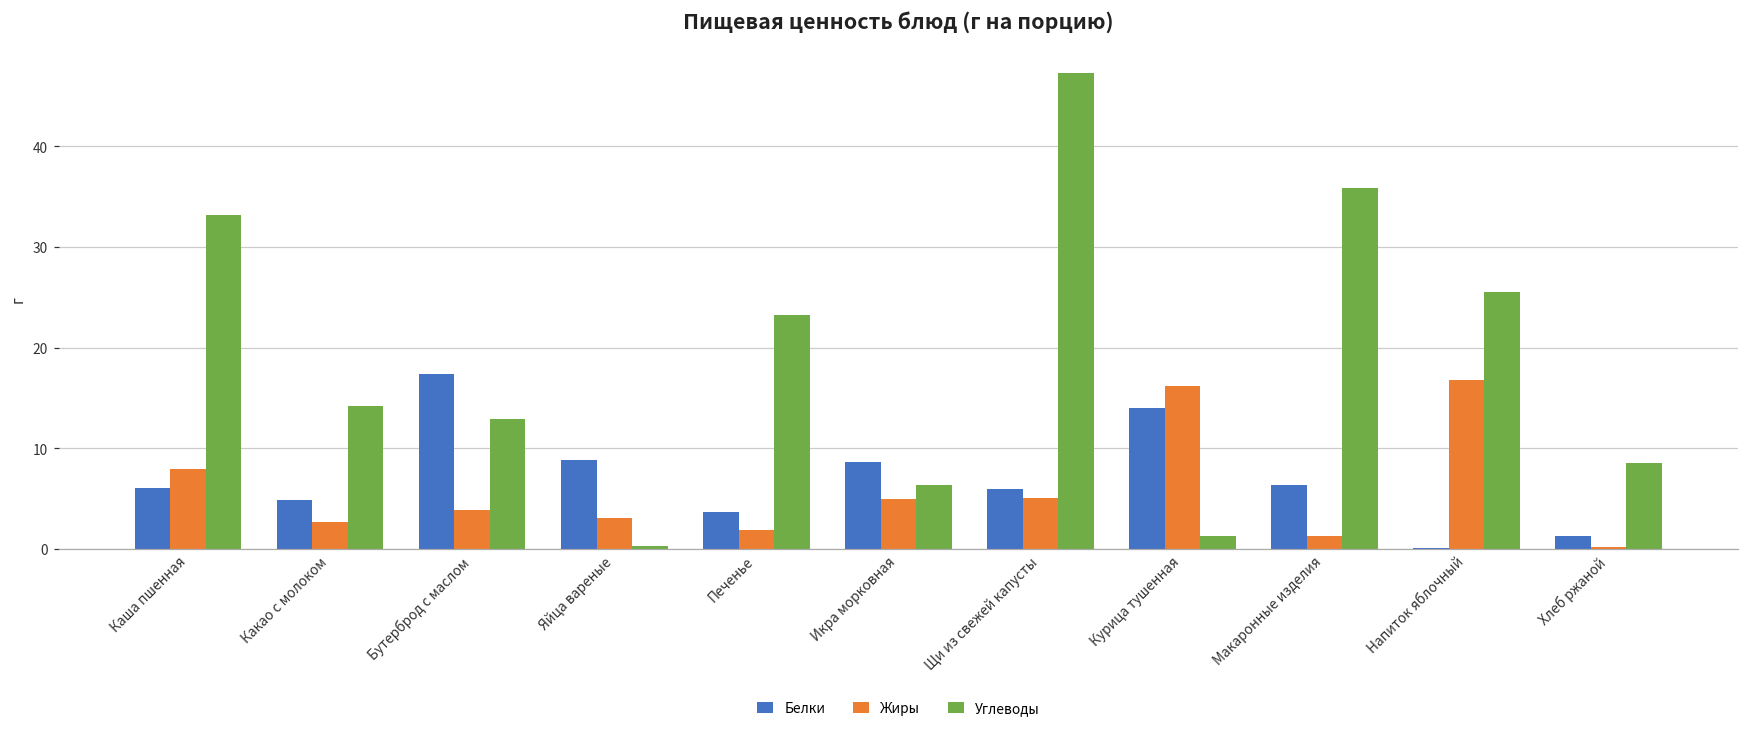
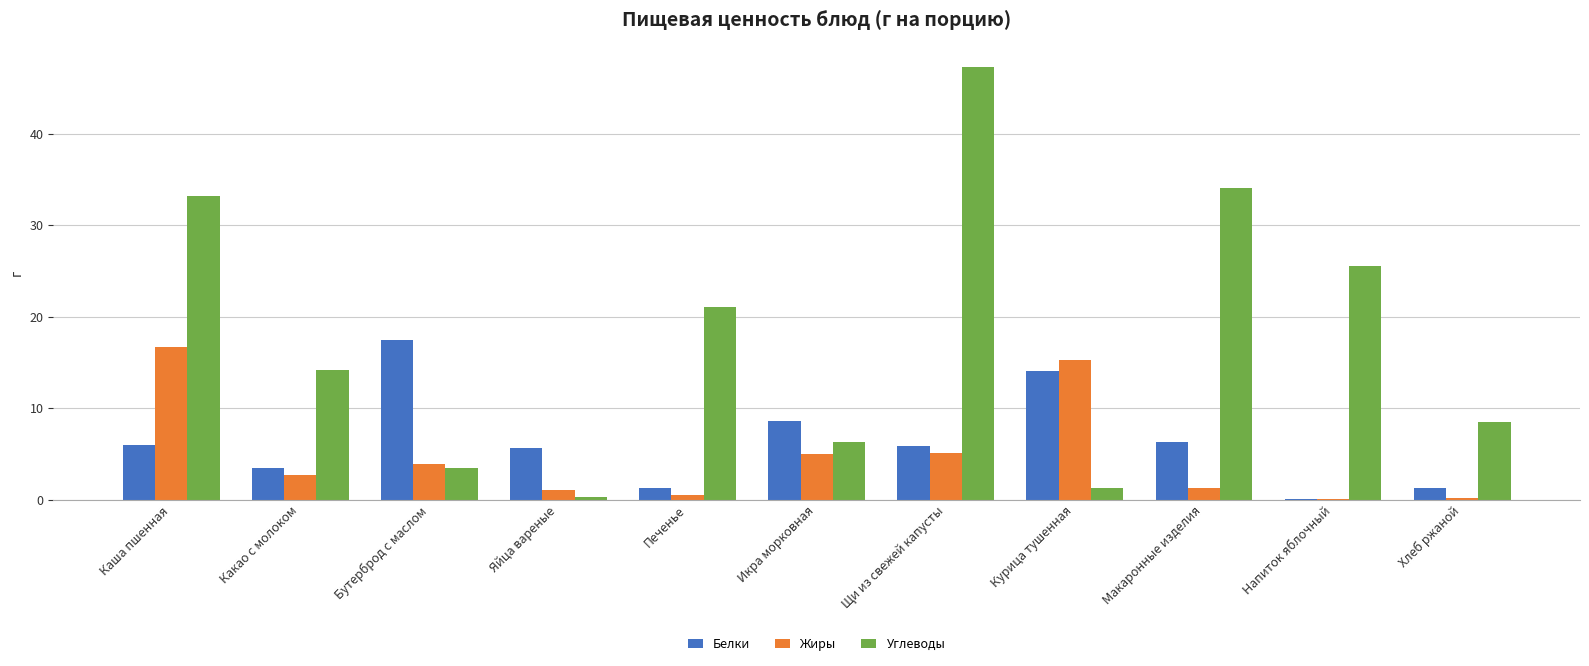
Жиры, Каша пшенная: 8 -> 17
Белки, Какао с молоком: 5 -> 3
Углеводы, Бутерброд с маслом: 13 -> 3
Белки, Яйца вареные: 9 -> 6
Жиры, Яйца вареные: 3 -> 1
Белки, Печенье: 4 -> 1
Жиры, Печенье: 2 -> 1
Углеводы, Печенье: 23 -> 21
Жиры, Курица тушенная: 16 -> 15
Углеводы, Макаронные изделия: 36 -> 34
Жиры, Напиток яблочный: 17 -> 0
